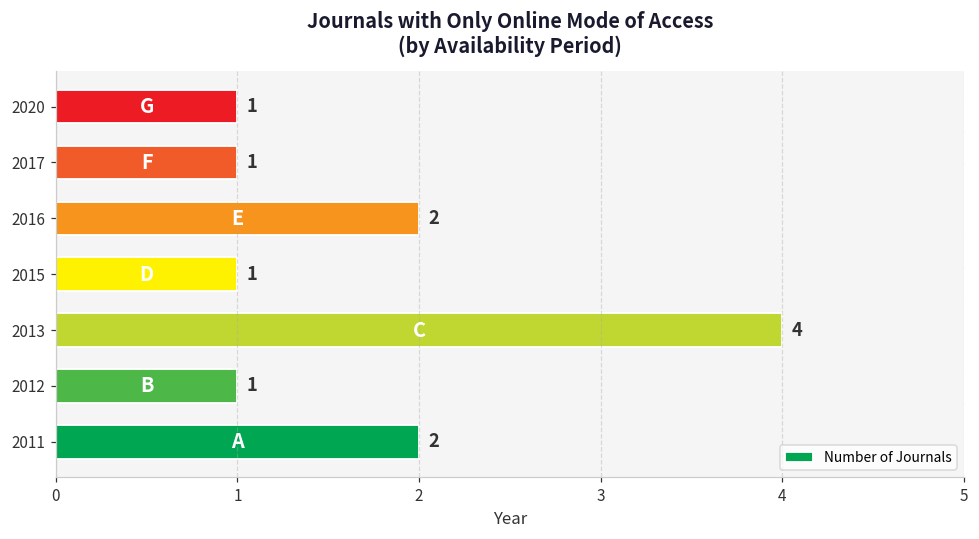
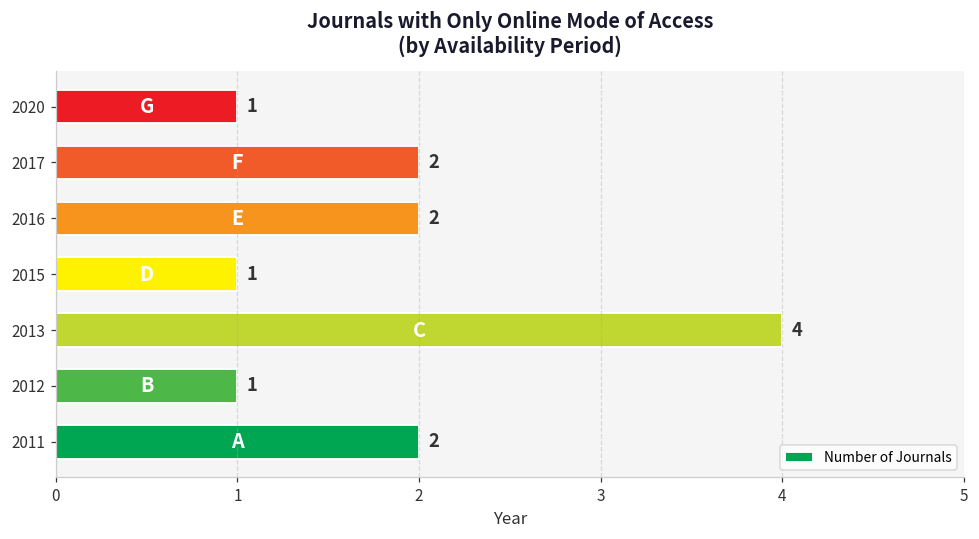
2017: 1 -> 2
